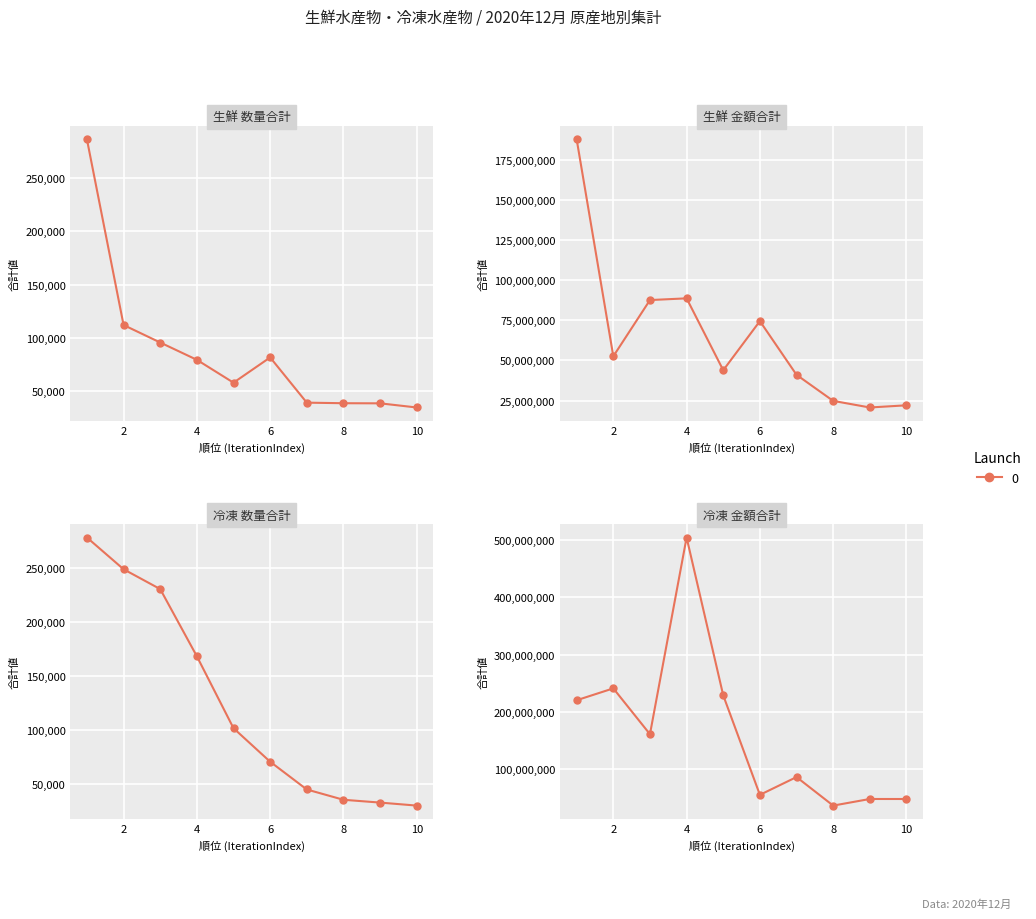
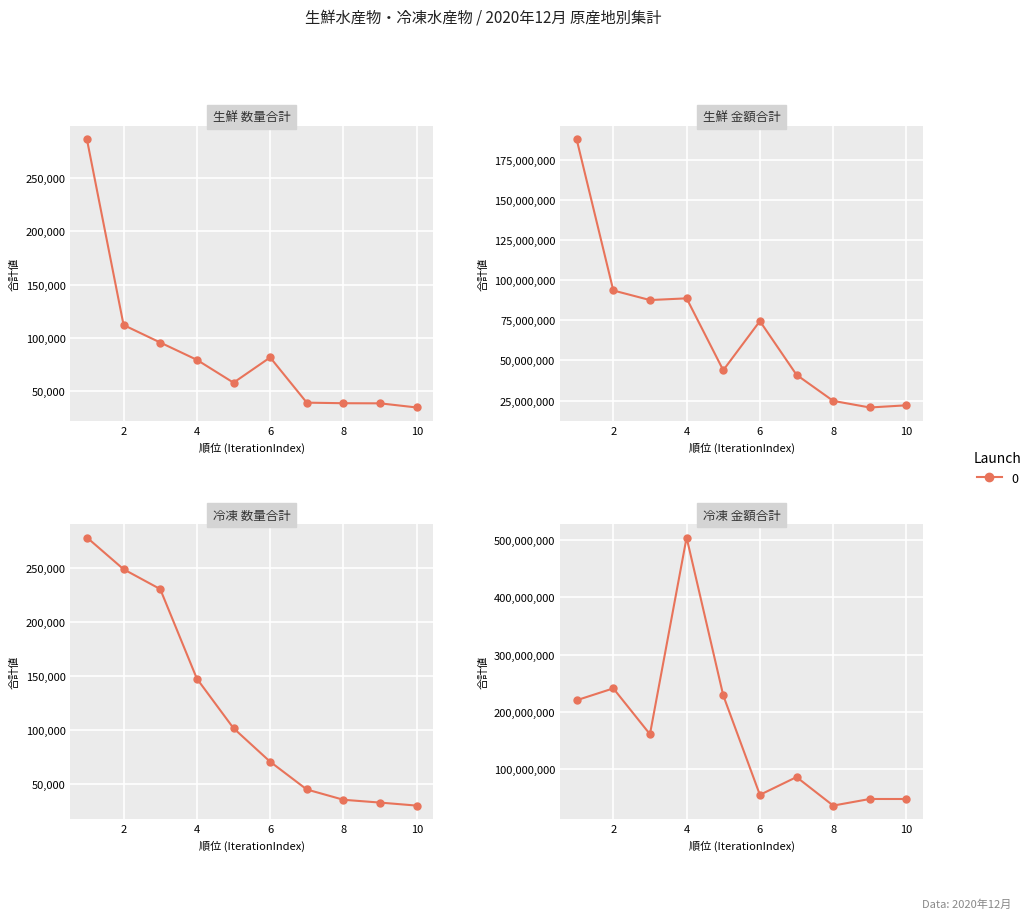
生鮮 金額合計, 2: 53,000,000 -> 93,000,000
冷凍 数量合計, 4: 168,000 -> 147,000
